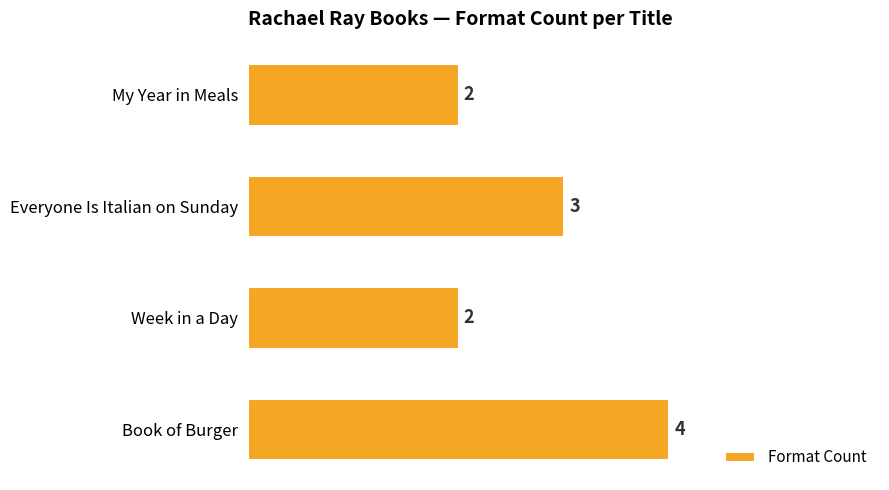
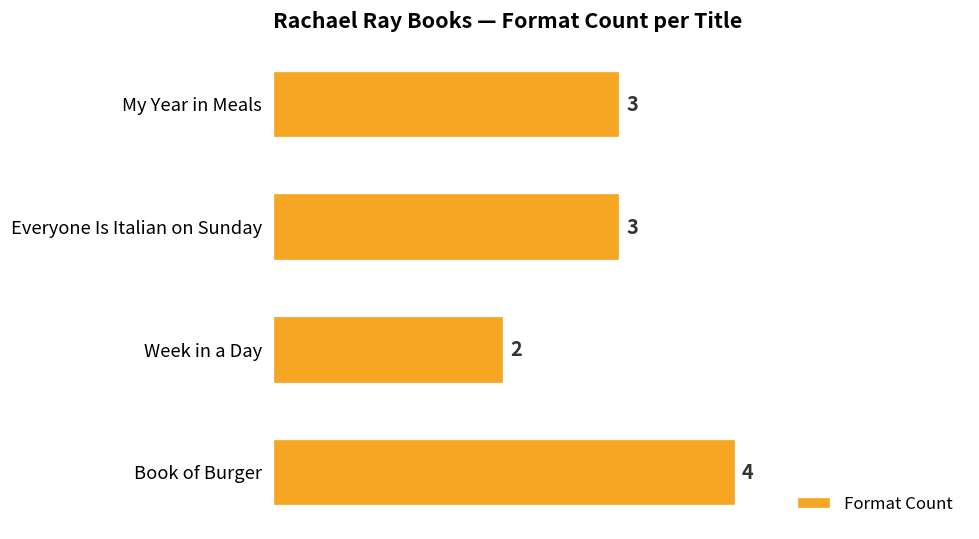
My Year in Meals: 2 -> 3
